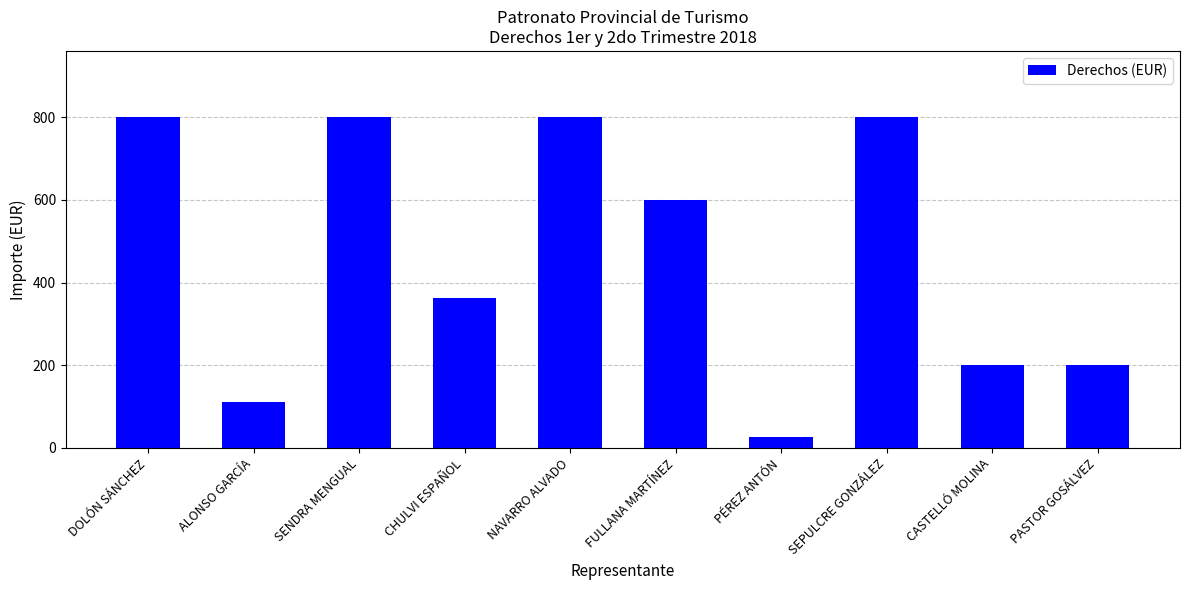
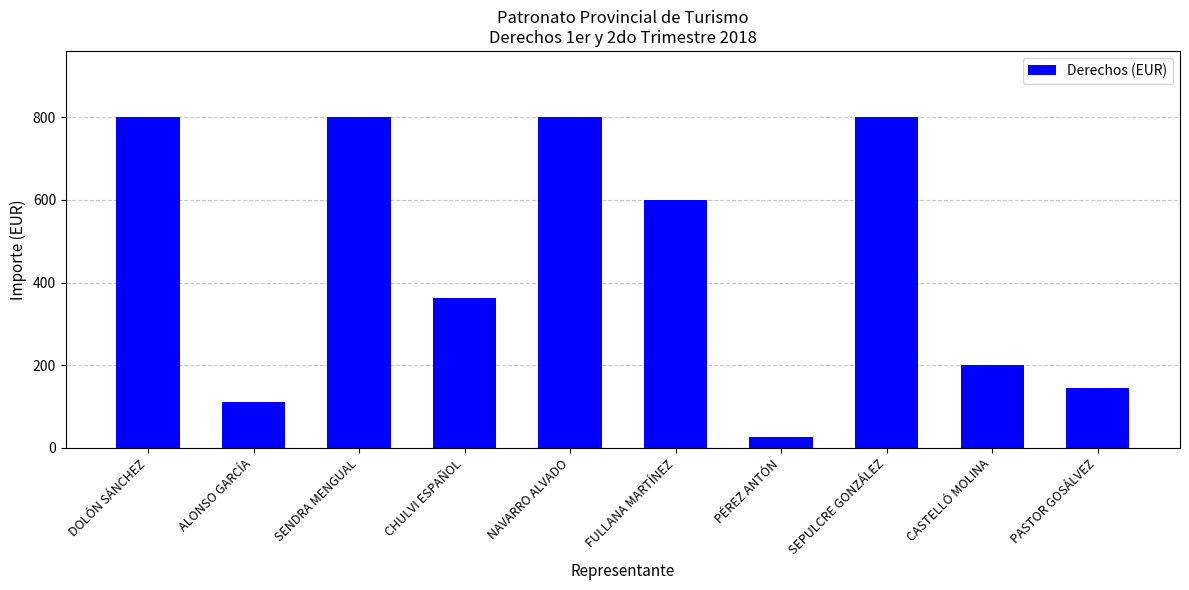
PASTOR GOSÁLVEZ: 200 -> 150
